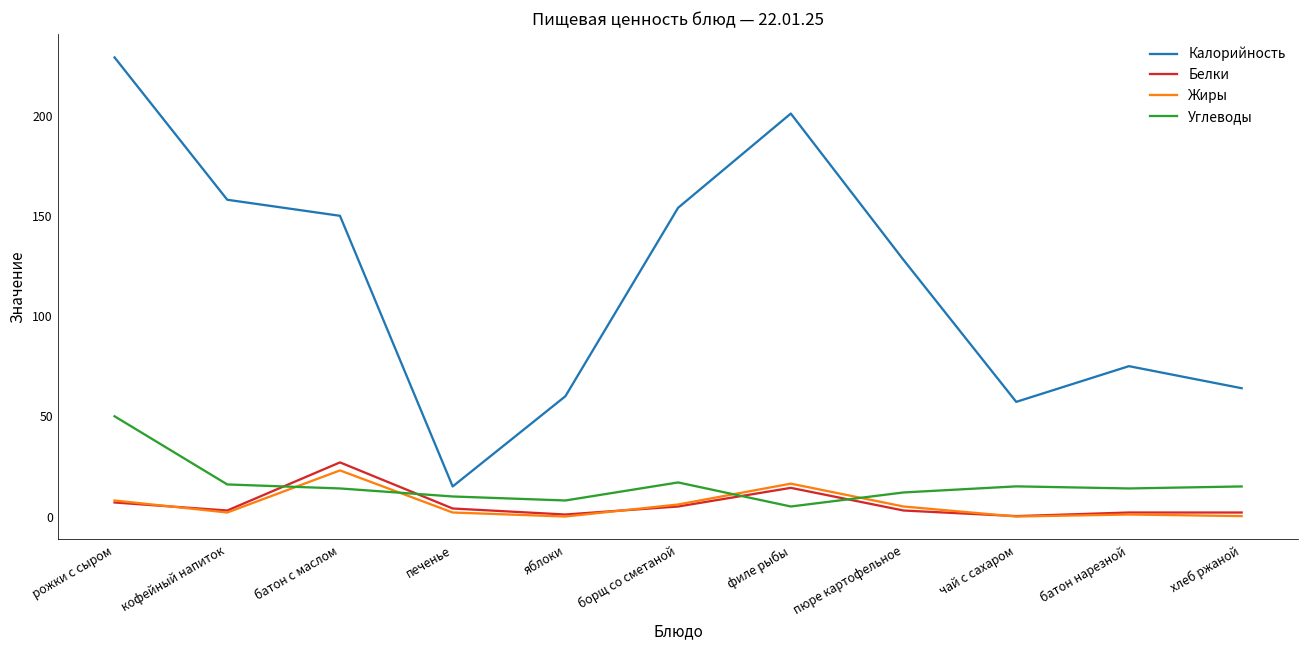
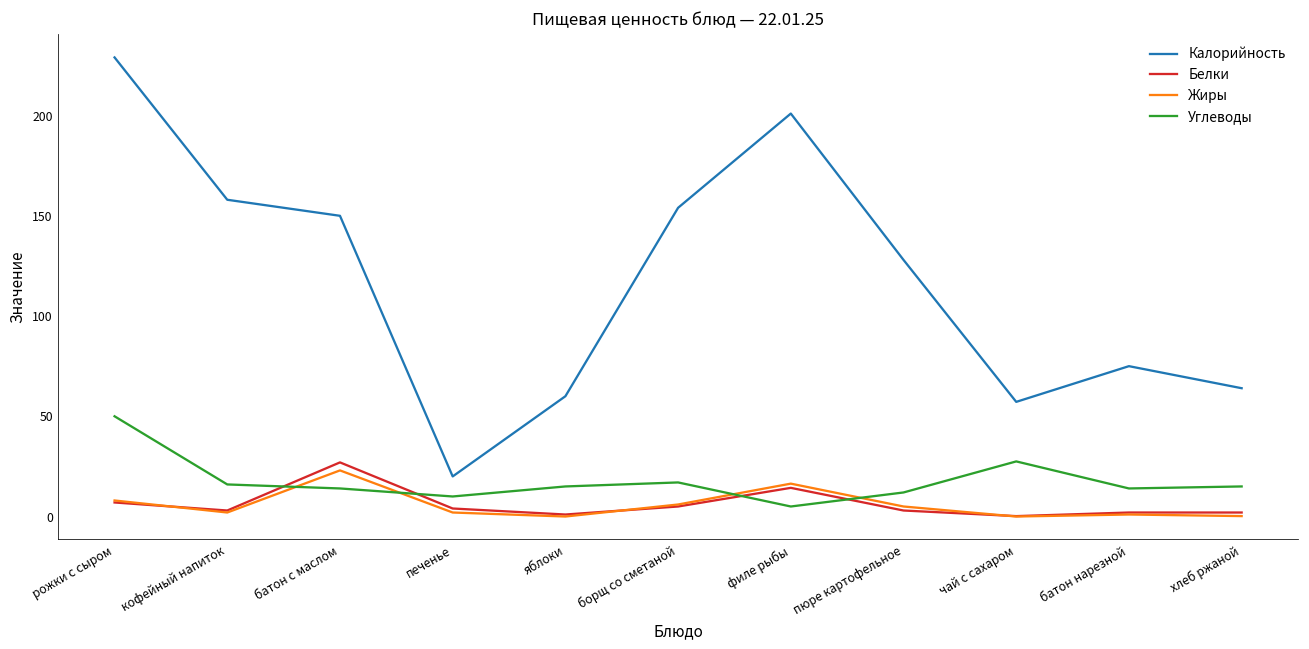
Калорийность, печенье: 15 -> 20
Углеводы, яблоки: 8 -> 15
Углеводы, чай с сахаром: 15 -> 27
